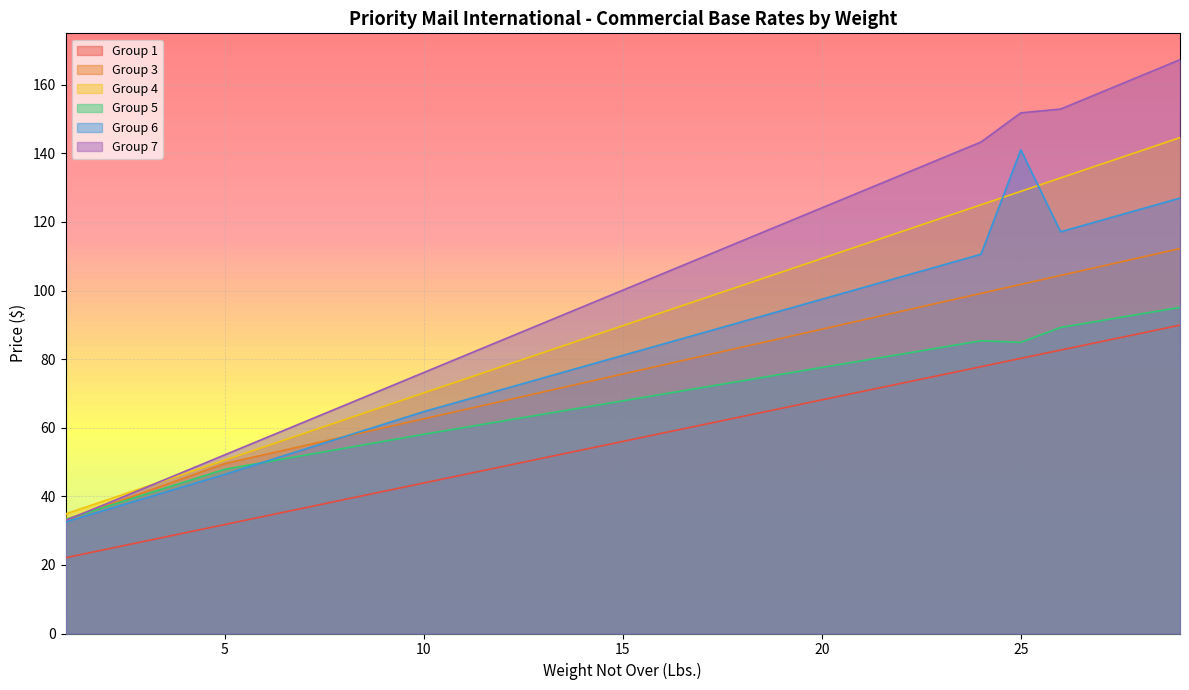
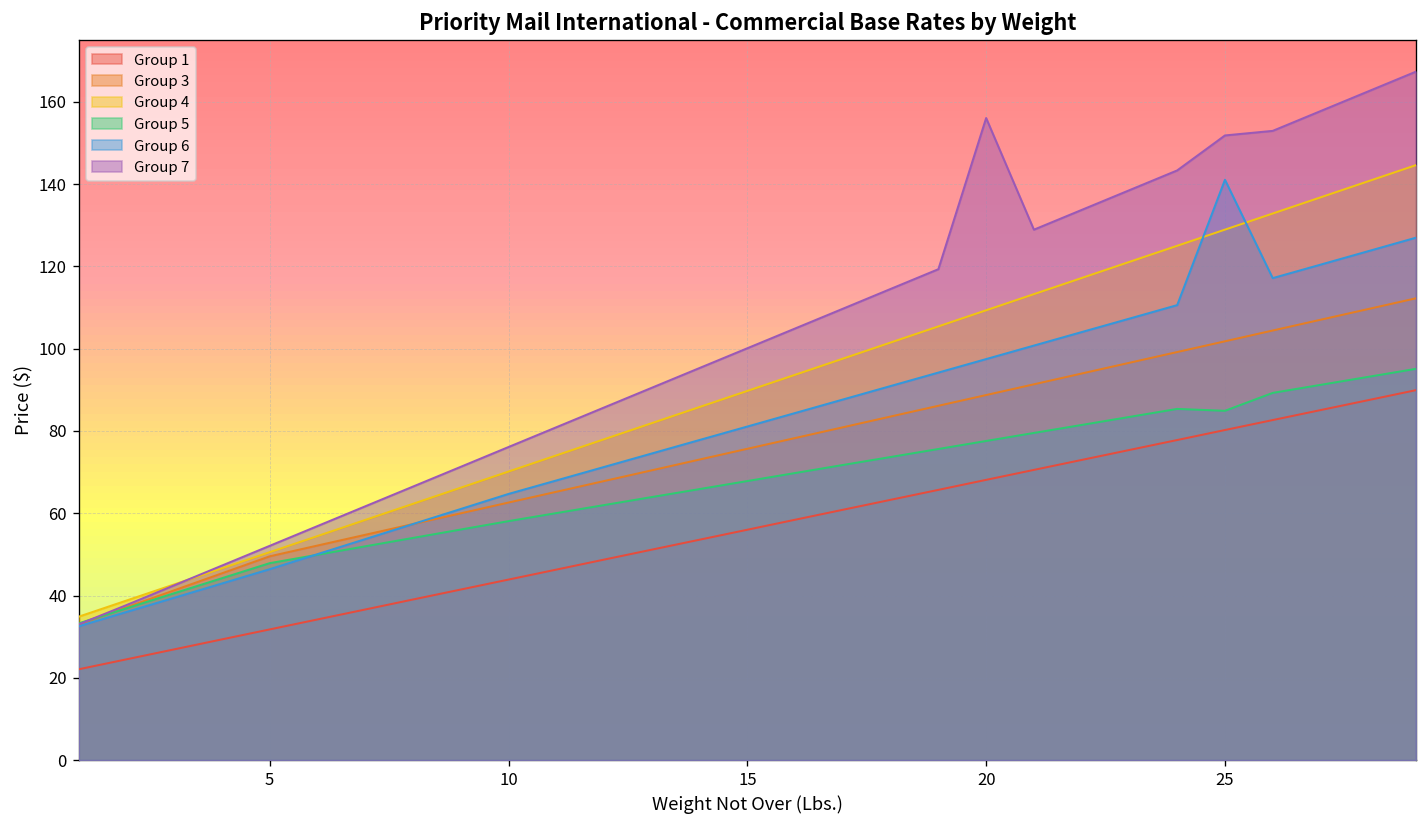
Group 7, 20: 124 -> 156
